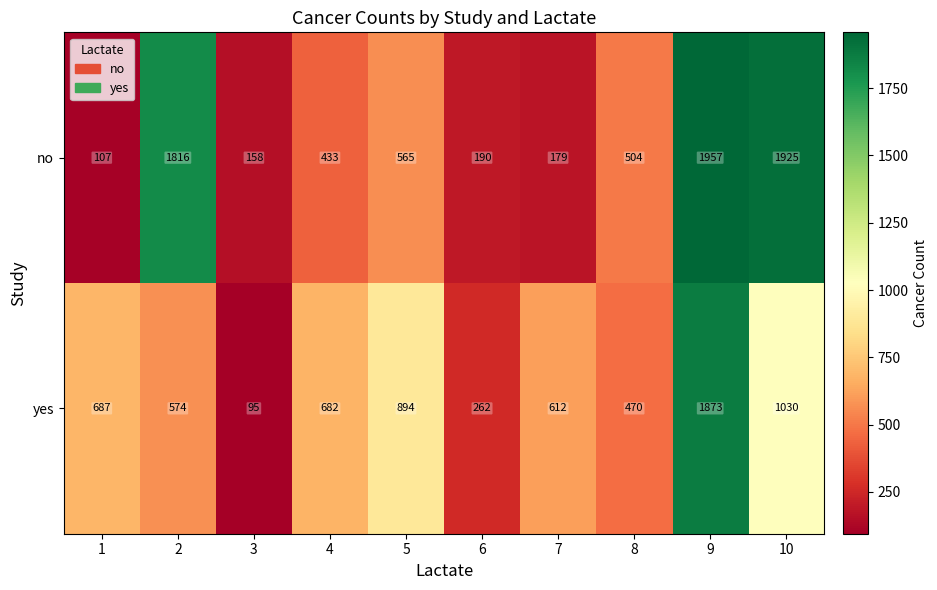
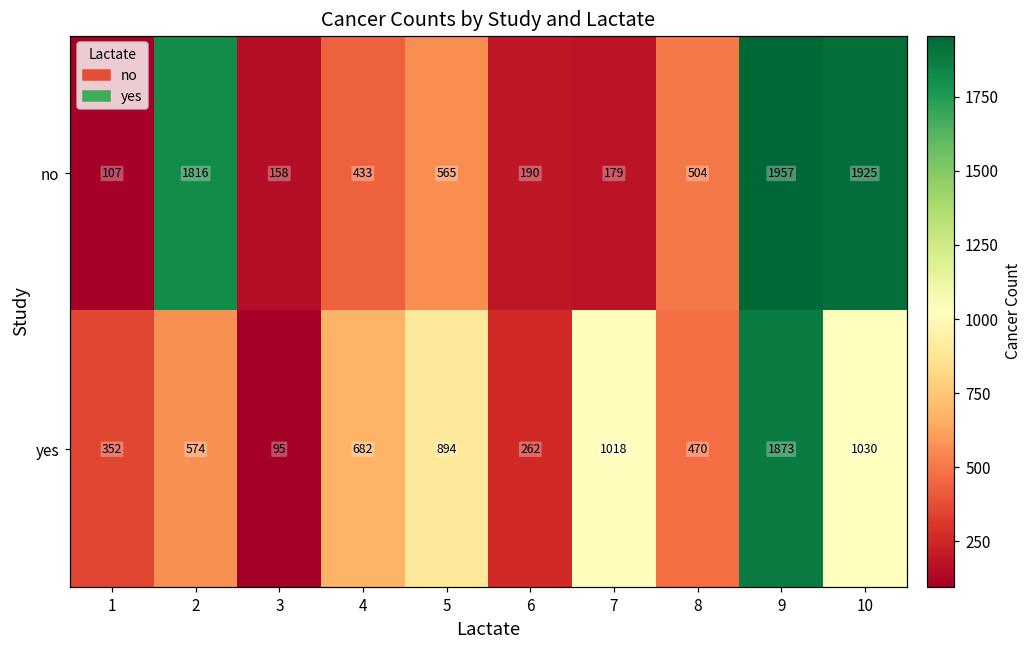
yes, 1: 687 -> 352
yes, 7: 612 -> 1018
